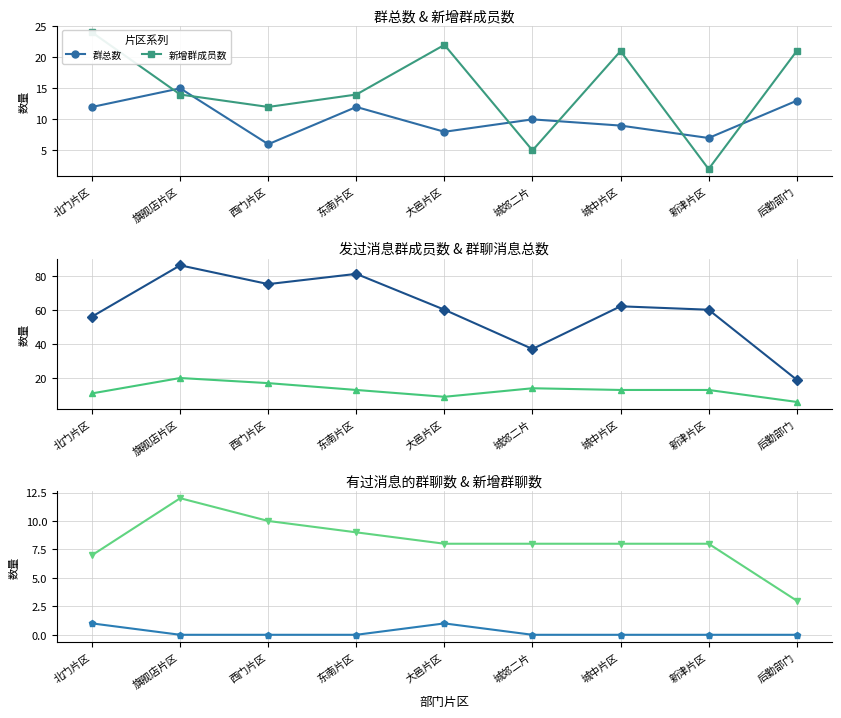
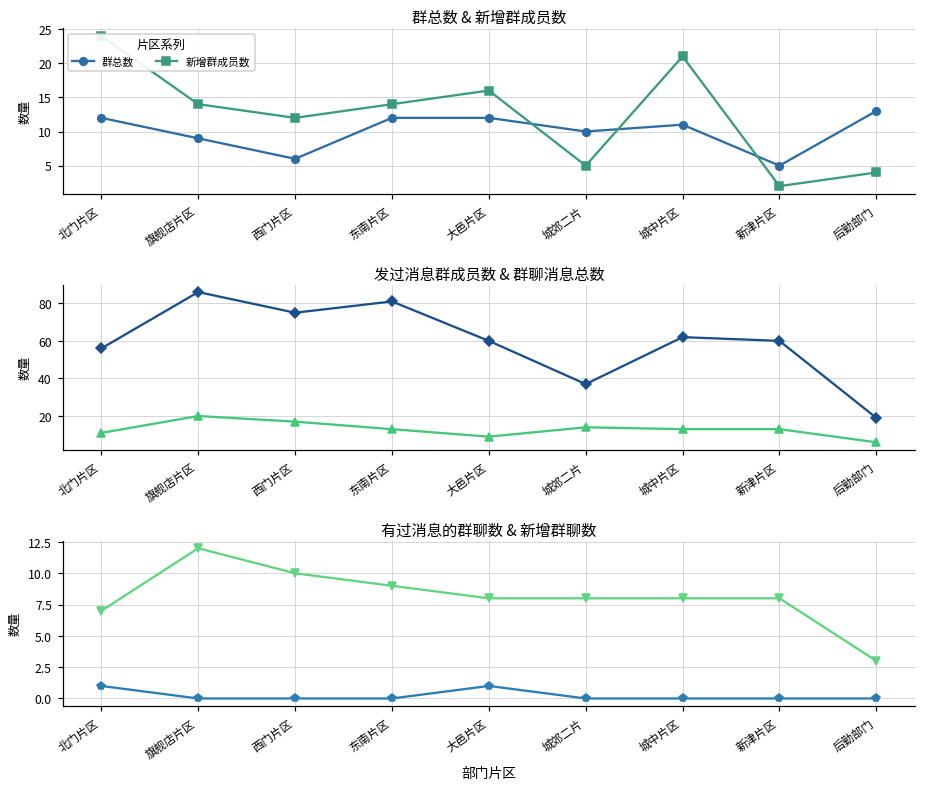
群总数 & 新增群成员数, 群总数, 旗舰店片区: 15 -> 9
群总数 & 新增群成员数, 群总数, 大邑片区: 8 -> 12
群总数 & 新增群成员数, 新增群成员数, 大邑片区: 22 -> 16
群总数 & 新增群成员数, 群总数, 城中片区: 9 -> 11
群总数 & 新增群成员数, 群总数, 新津片区: 7 -> 5
群总数 & 新增群成员数, 新增群成员数, 后勤部门: 21 -> 4
